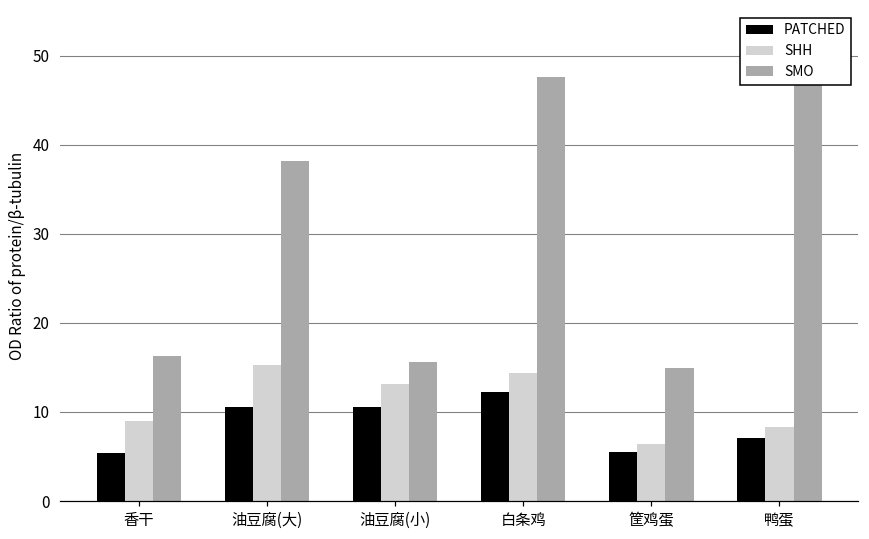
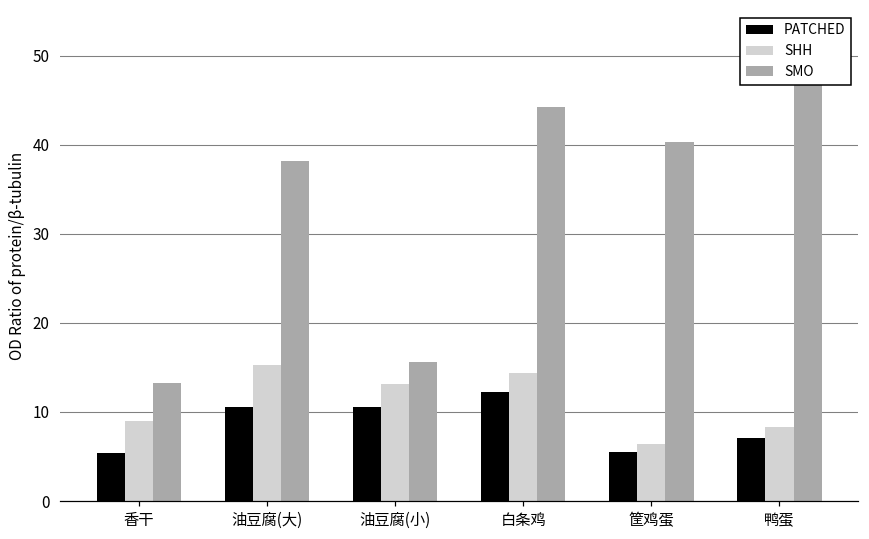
SMO, 香干: 16 -> 13
SMO, 白条鸡: 48 -> 44
SMO, 筐鸡蛋: 15 -> 40
